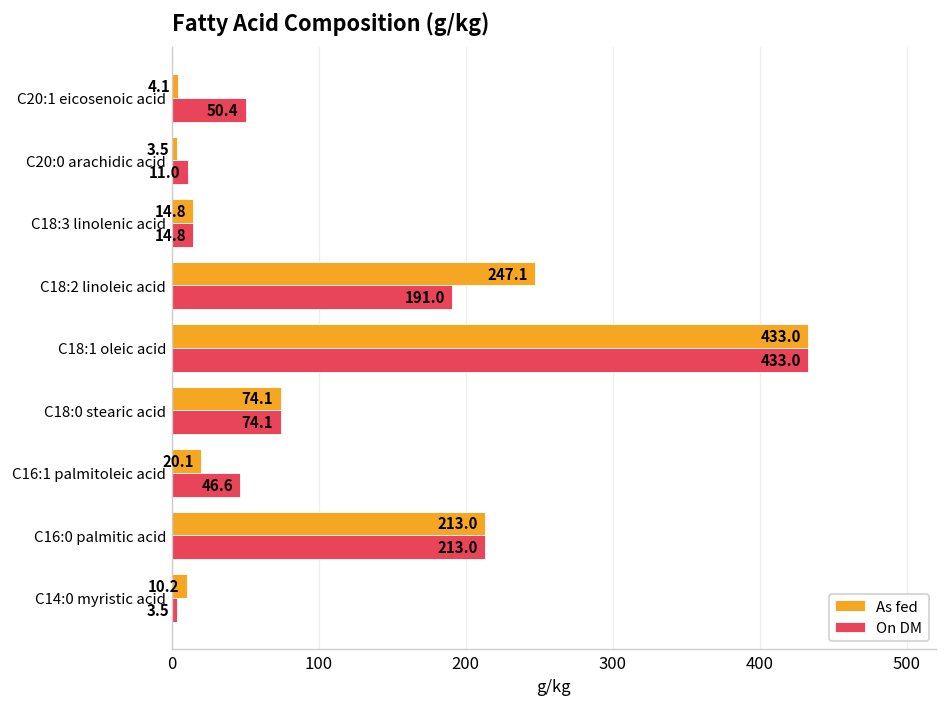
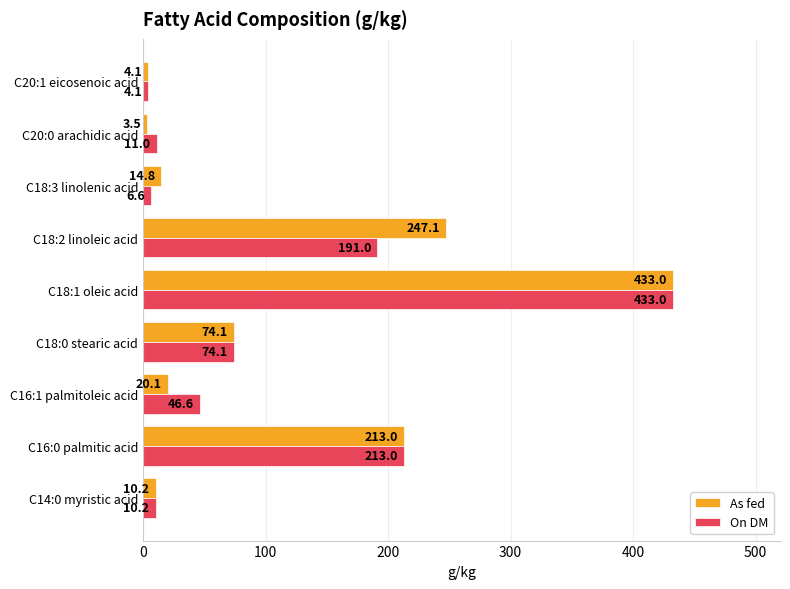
On DM, C20:1 eicosenoic acid: 50.4 -> 4.1
On DM, C18:3 linolenic acid: 14.8 -> 6.6
On DM, C14:0 myristic acid: 3.5 -> 10.2
